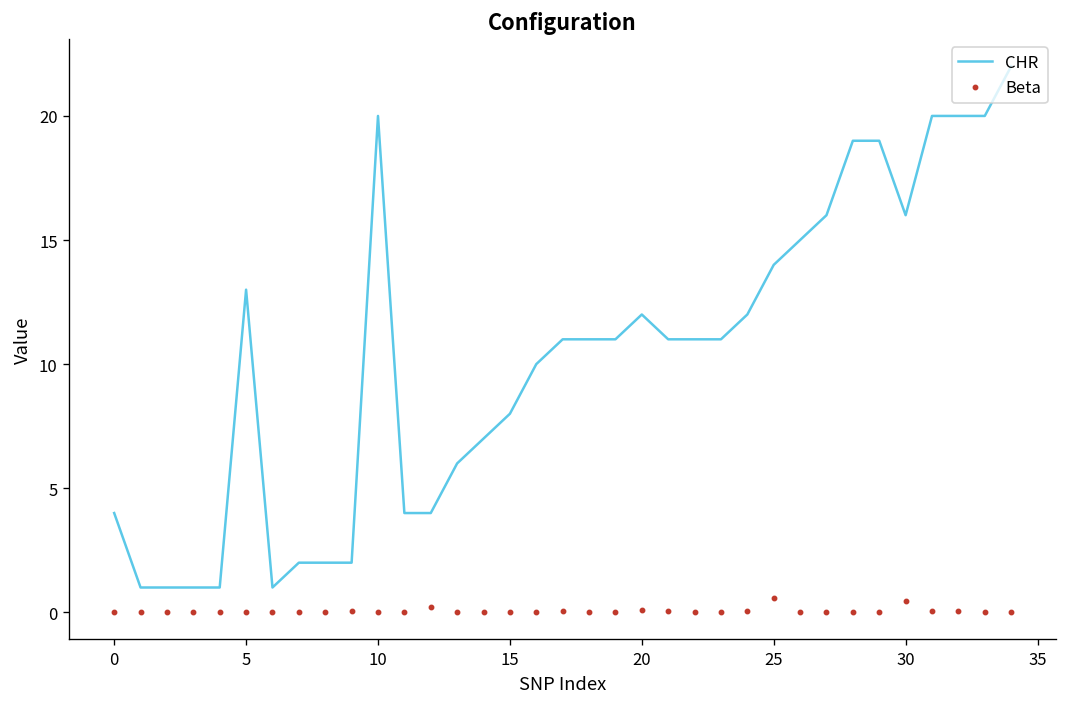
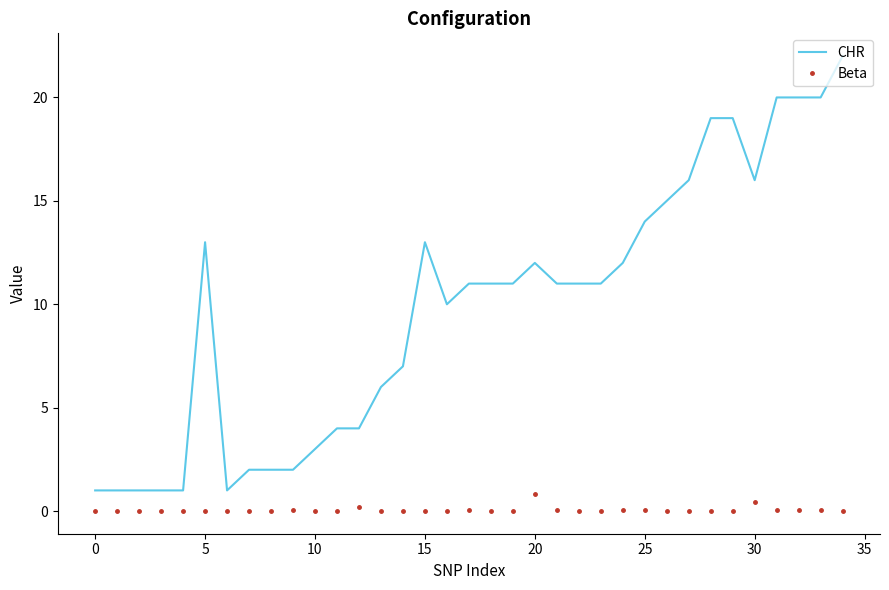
CHR, 0: 4 -> 1
CHR, 10: 20 -> 3
CHR, 15: 8 -> 13
Beta, 20: 0.1 -> 0.8
Beta, 25: 0.6 -> 0.0
